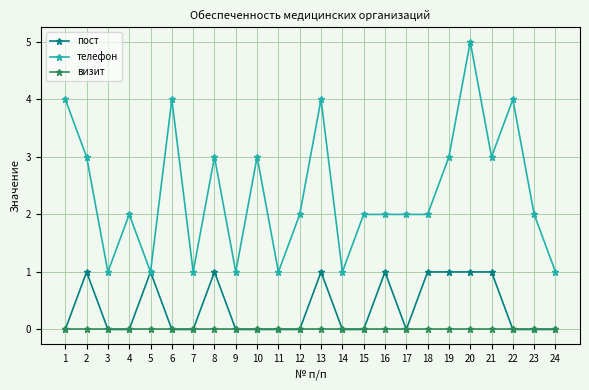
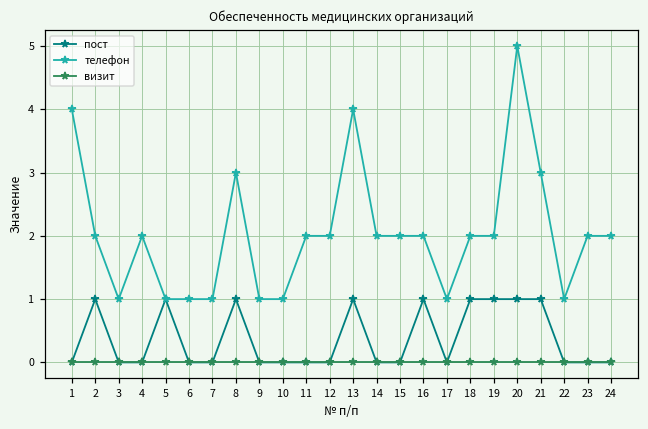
телефон, 2: 3 -> 2
телефон, 6: 4 -> 1
телефон, 10: 3 -> 1
телефон, 11: 1 -> 2
телефон, 14: 1 -> 2
телефон, 17: 2 -> 1
телефон, 19: 3 -> 2
телефон, 22: 4 -> 1
телефон, 24: 1 -> 2
